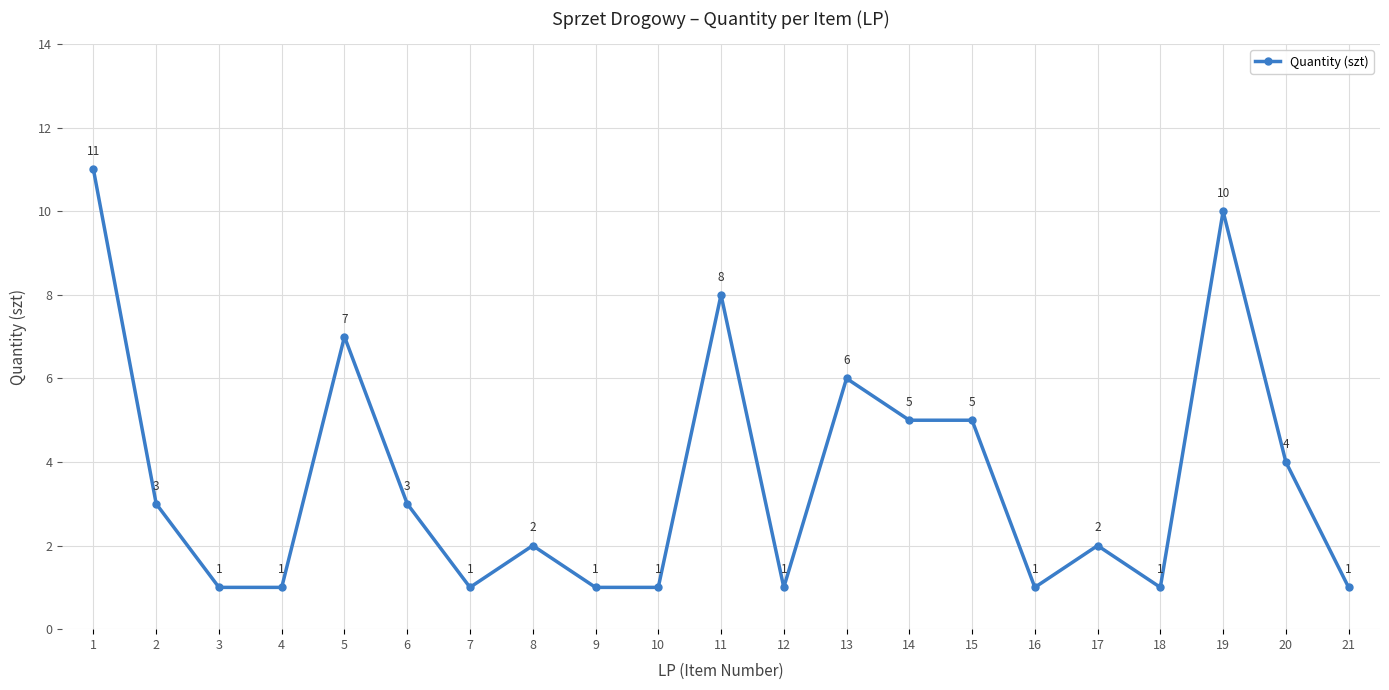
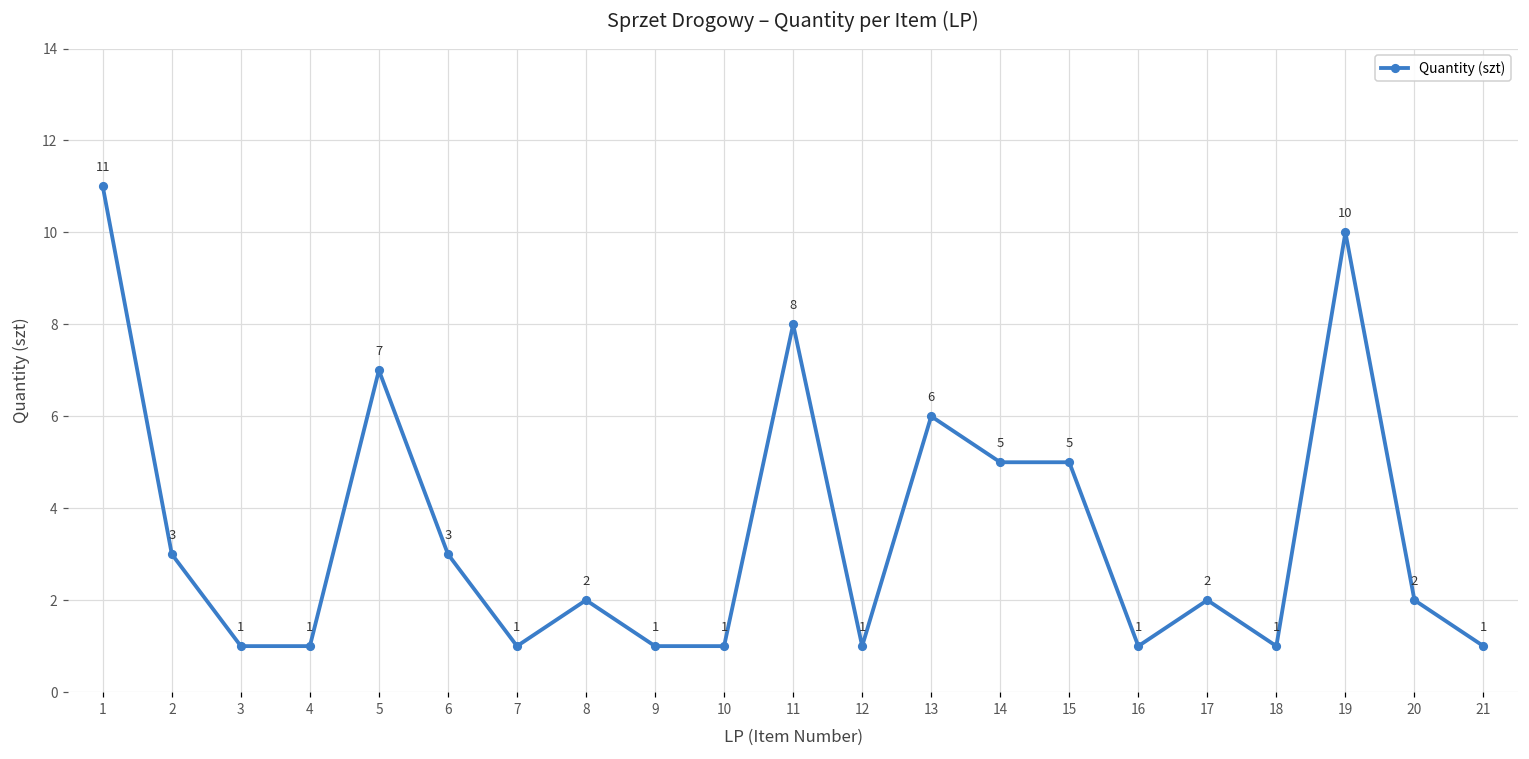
20: 4 -> 2
